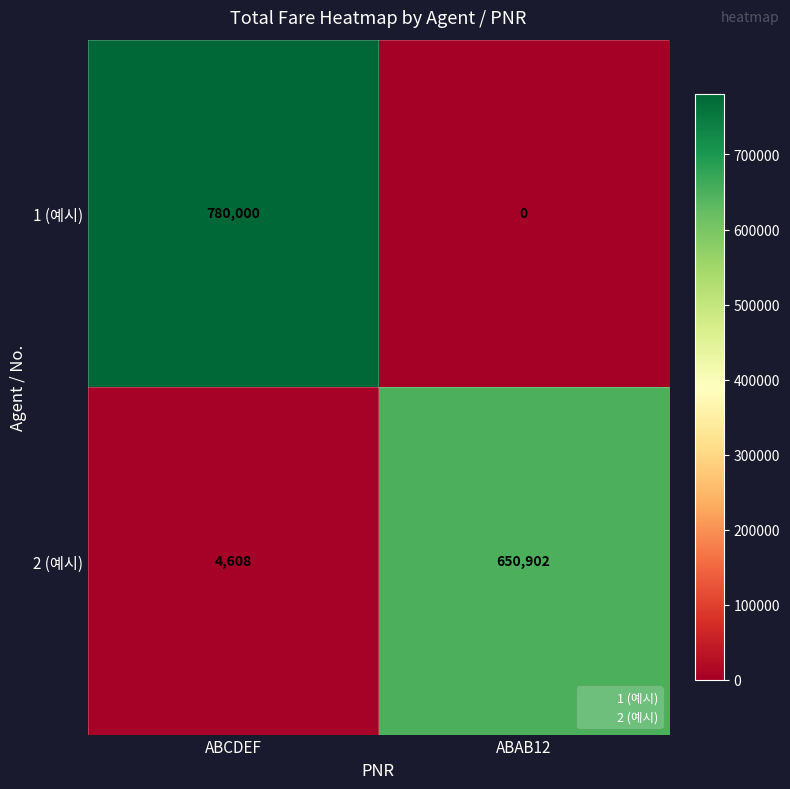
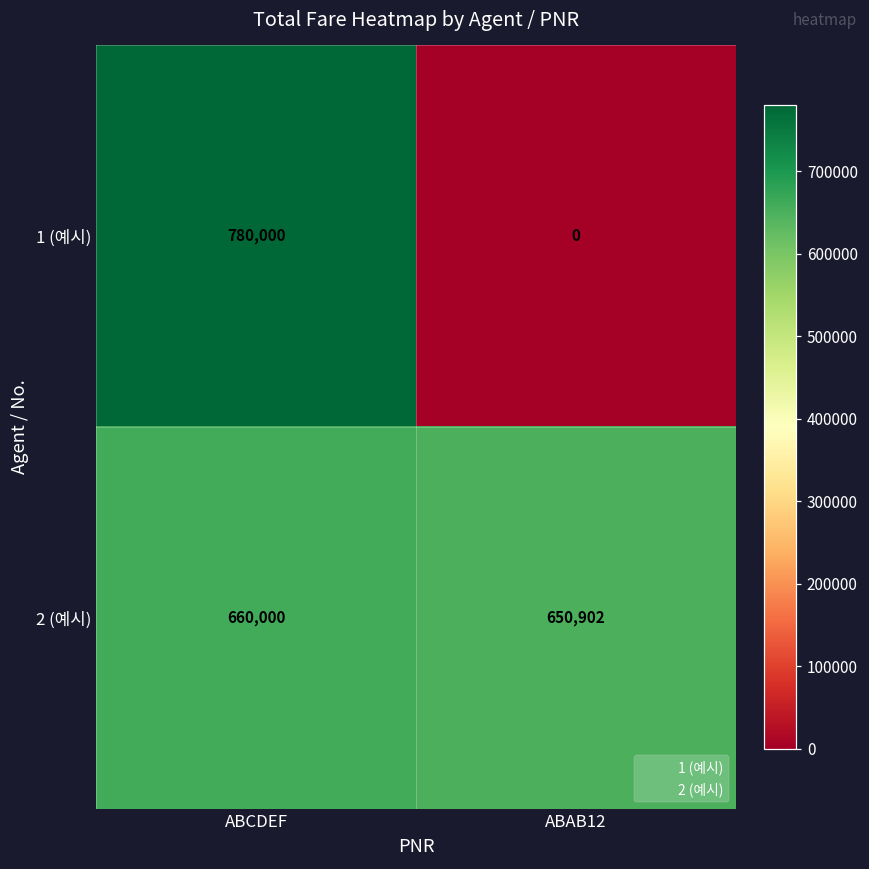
2 (예시), ABCDEF: 4,608 -> 660,000
